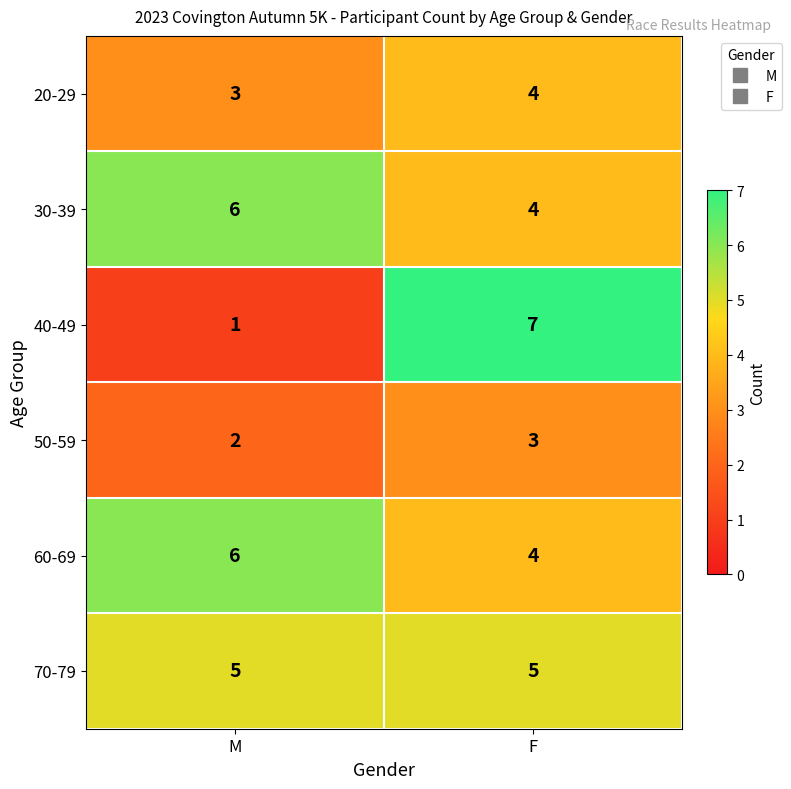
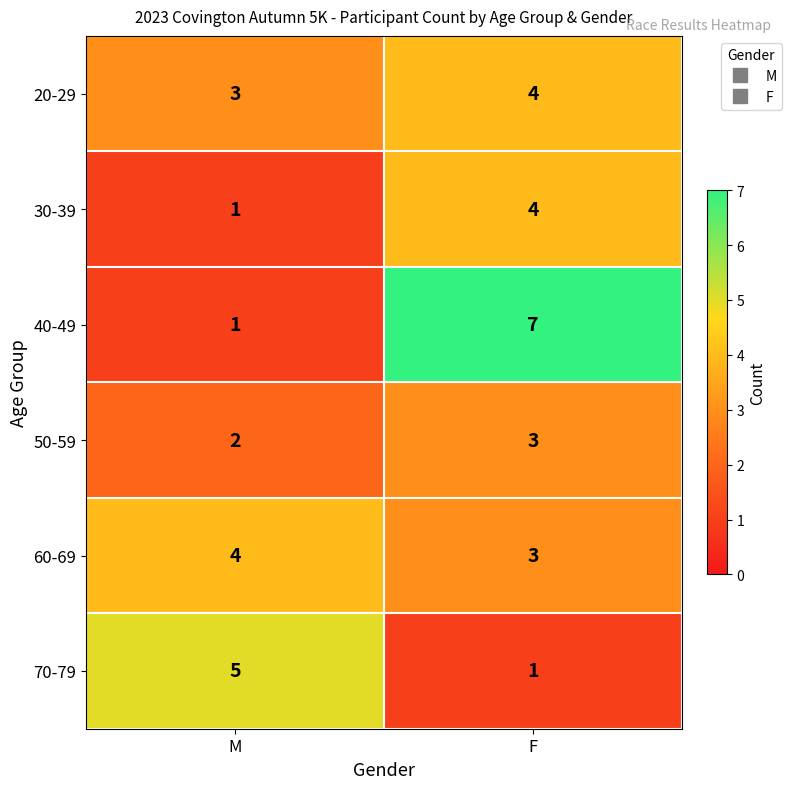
30-39, M: 6 -> 1
60-69, M: 6 -> 4
60-69, F: 4 -> 3
70-79, F: 5 -> 1
